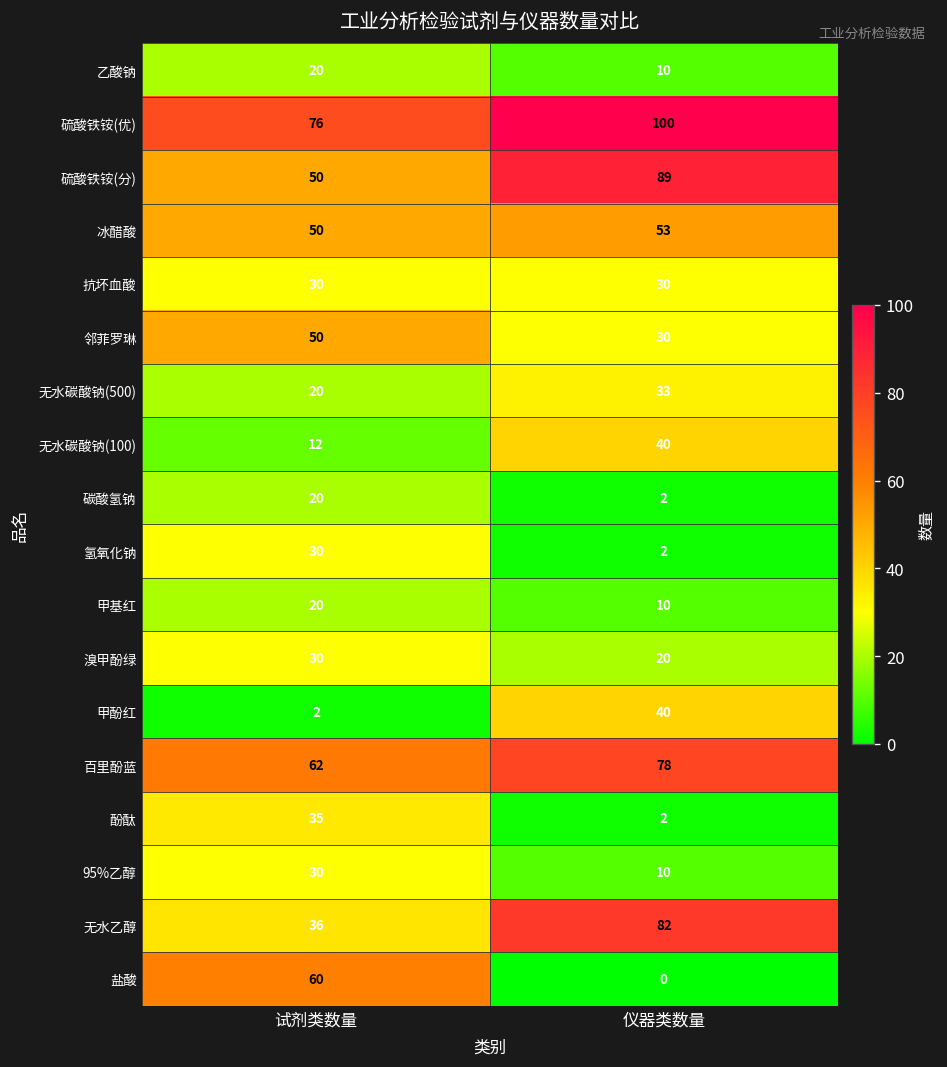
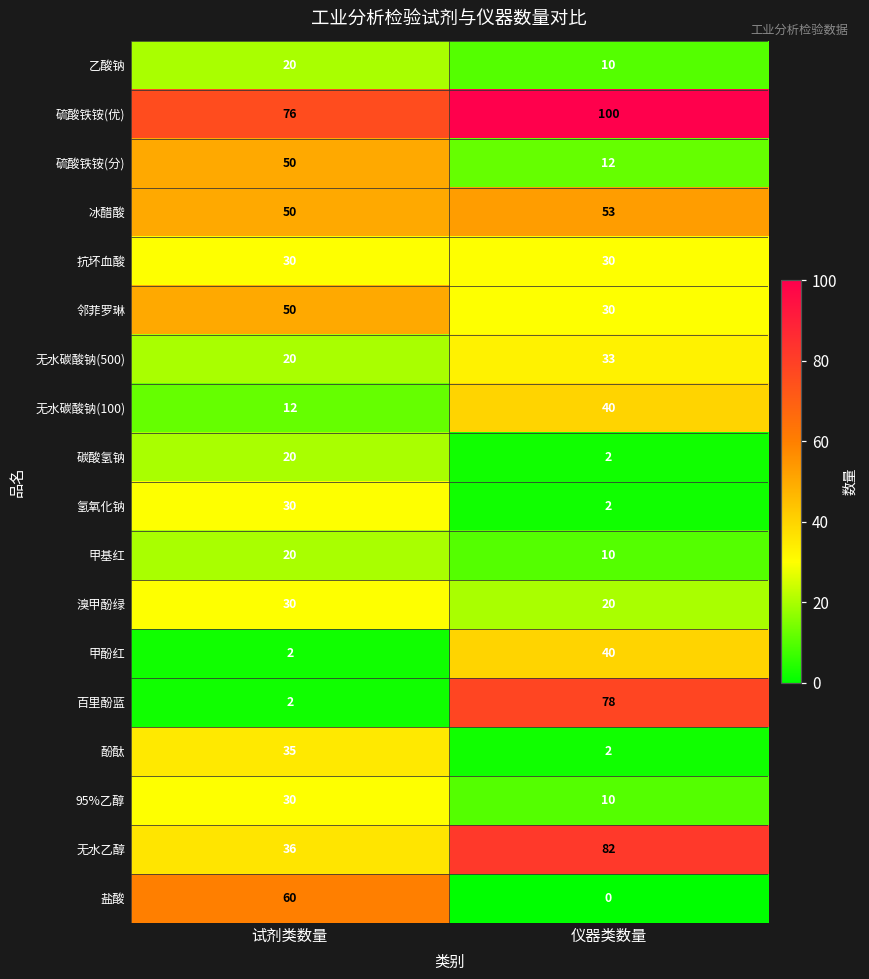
硫酸铁铵(分), 仪器类数量: 89 -> 12
百里酚蓝, 试剂类数量: 62 -> 2
